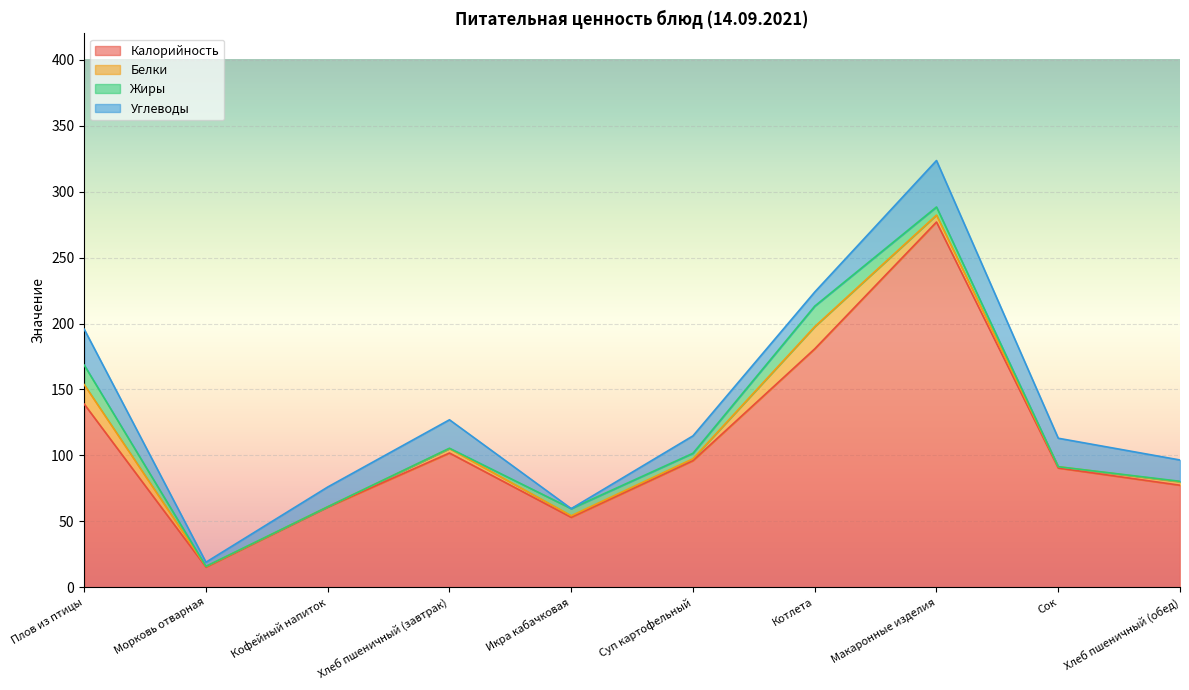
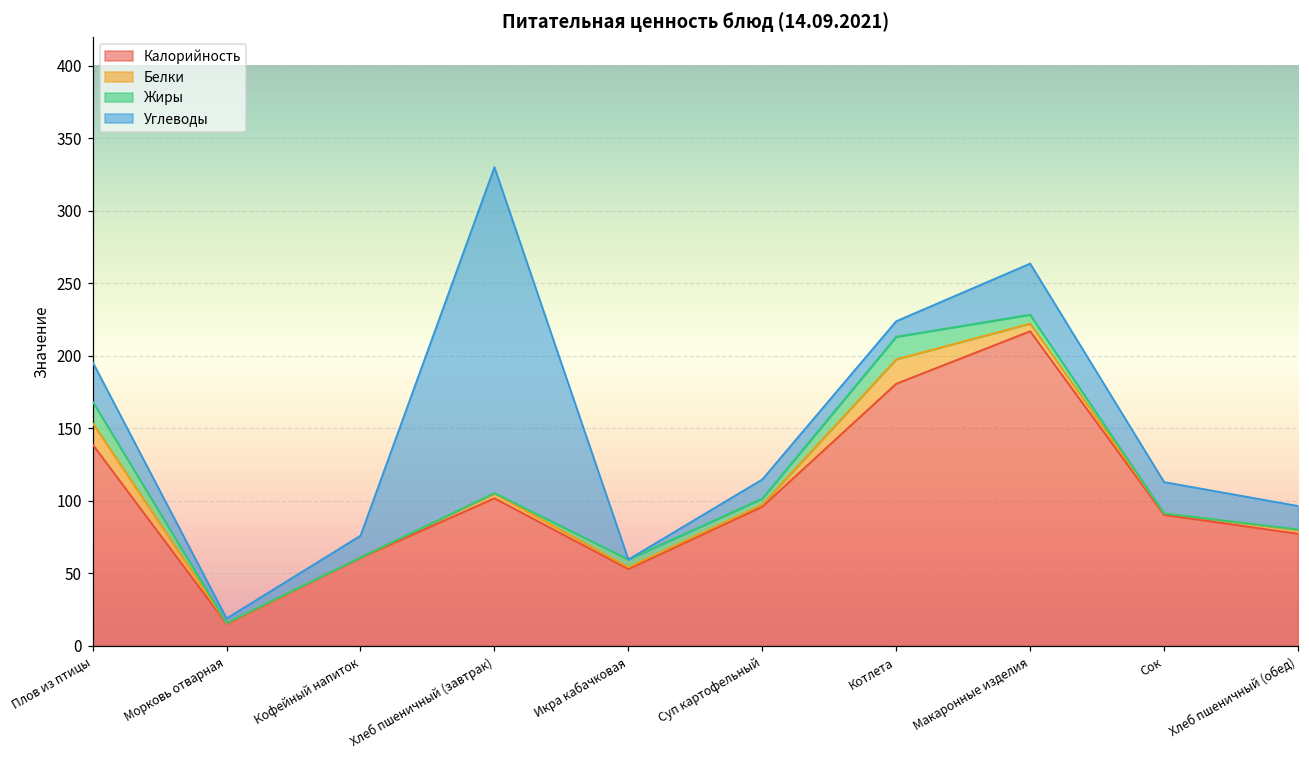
Углеводы, Хлеб пшеничный (завтрак): 22 -> 225
Калорийность, Макаронные изделия: 277 -> 217
